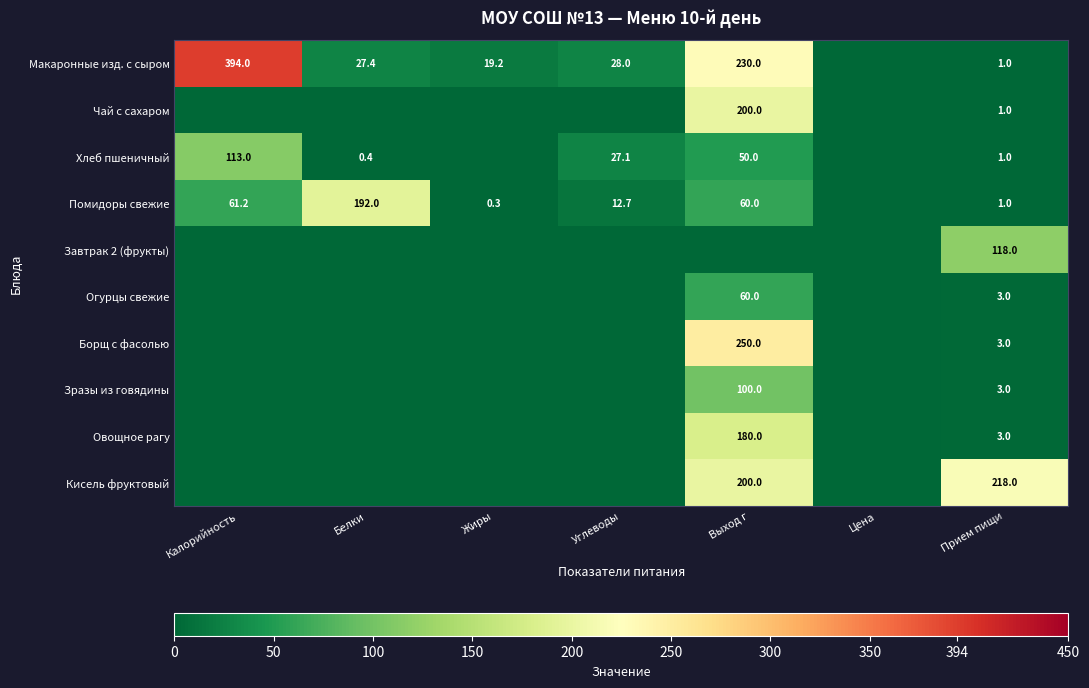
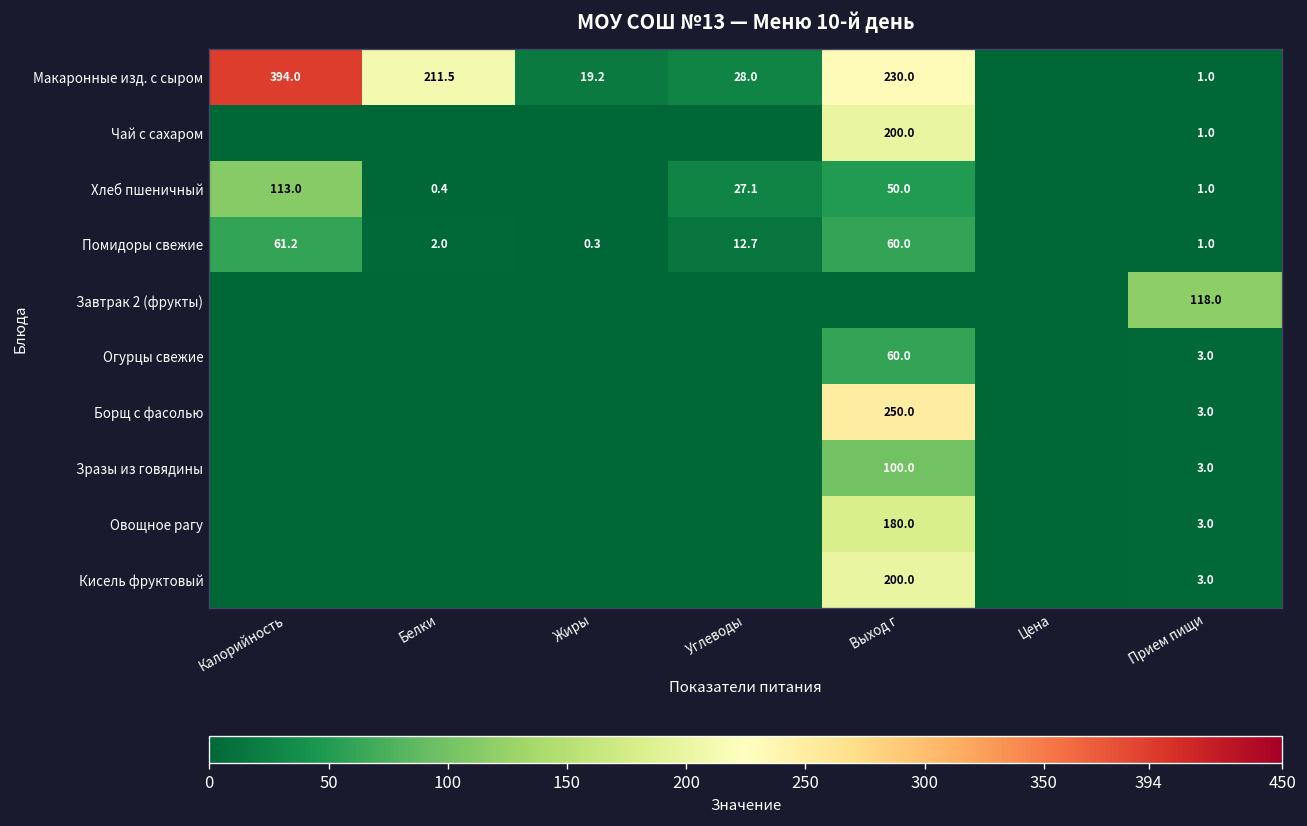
Макаронные изд. с сыром, Белки: 27.4 -> 211.5
Помидоры свежие, Белки: 192.0 -> 2.0
Кисель фруктовый, Прием пищи: 218.0 -> 3.0
